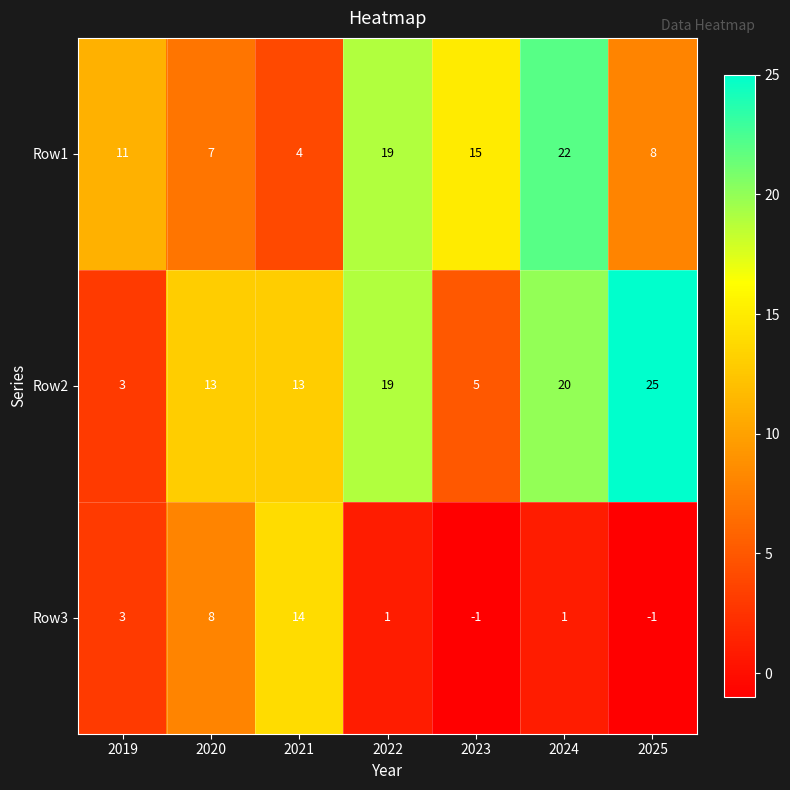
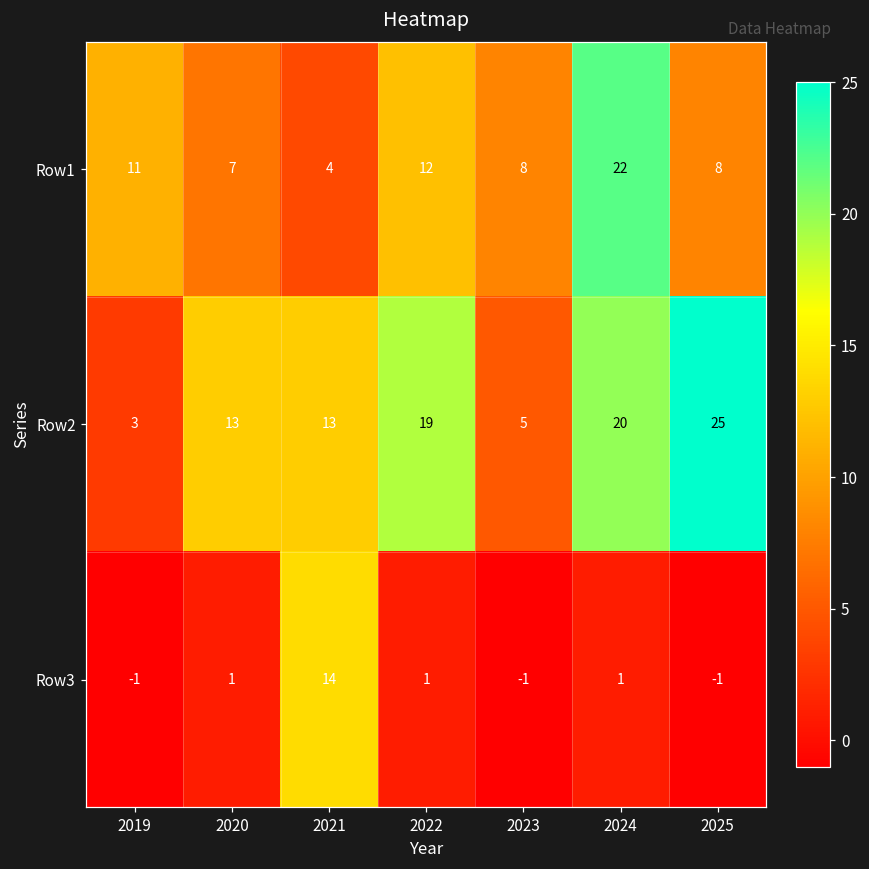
Row1, 2022: 19 -> 12
Row1, 2023: 15 -> 8
Row3, 2019: 3 -> -1
Row3, 2020: 8 -> 1
